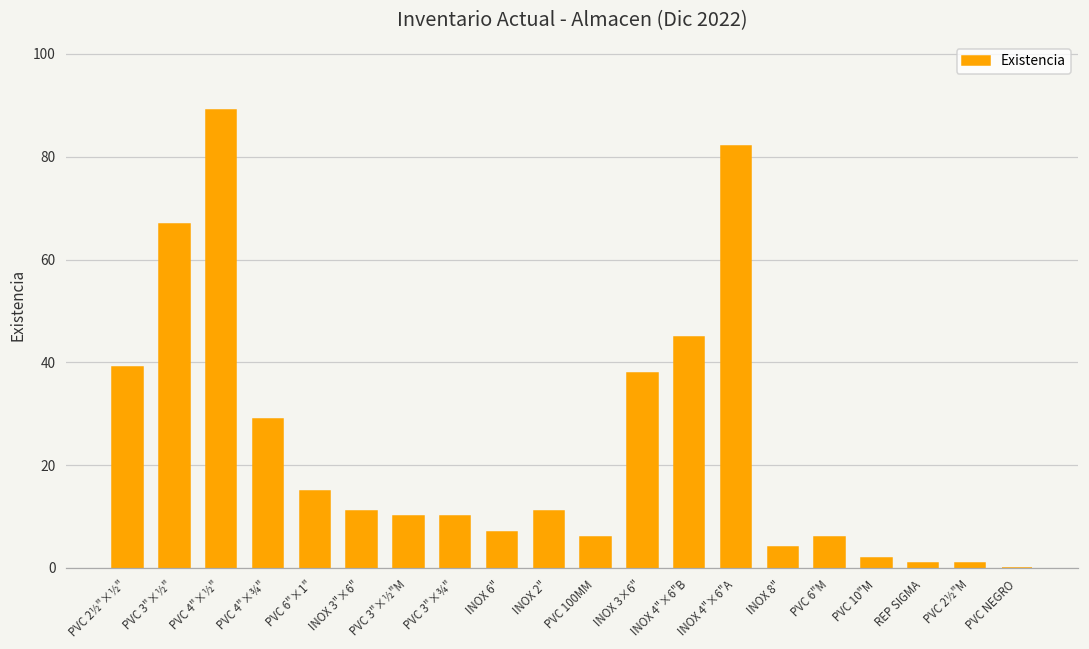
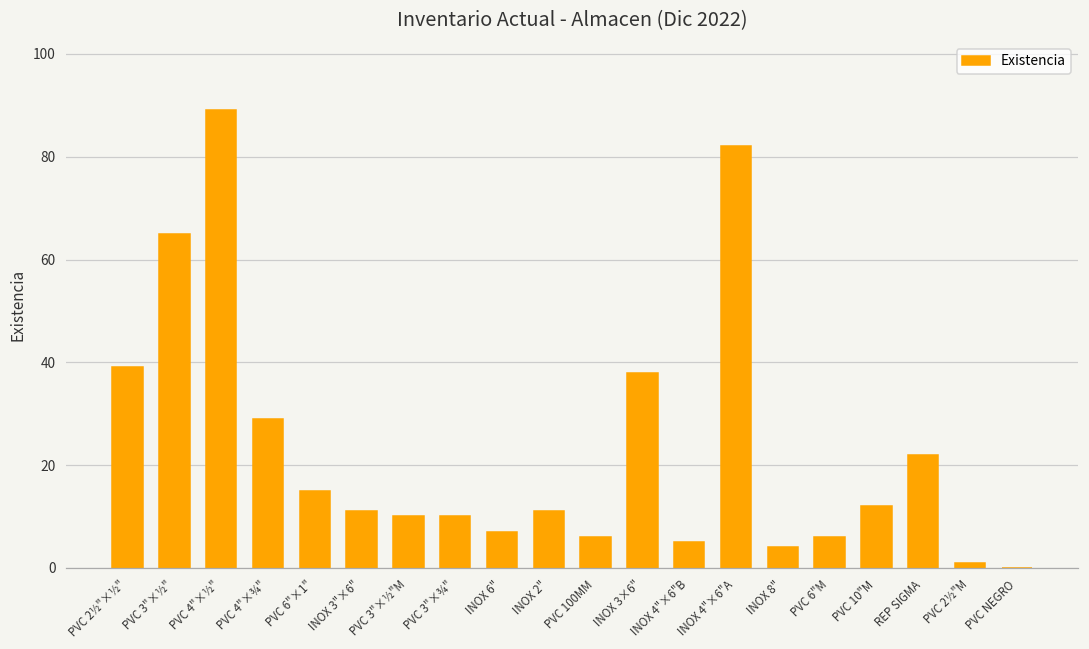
PVC 3"×½": 67 -> 65
INOX 4"×6"B: 45 -> 5
PVC 10"M: 2 -> 12
REP SIGMA: 1 -> 22
